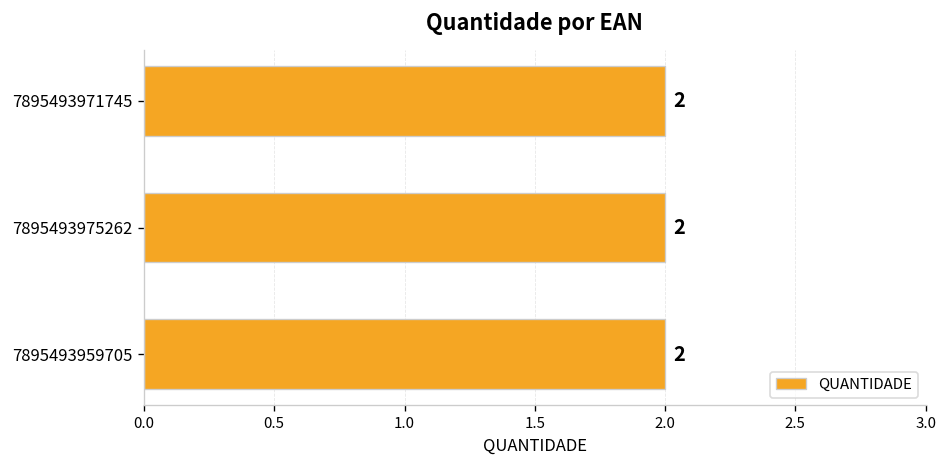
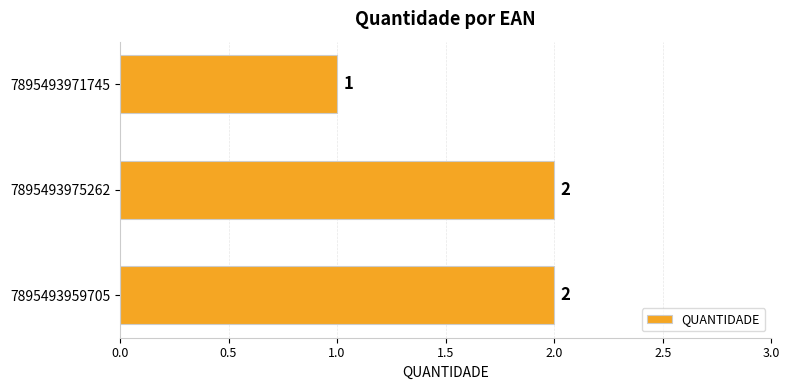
7895493971745: 2 -> 1
